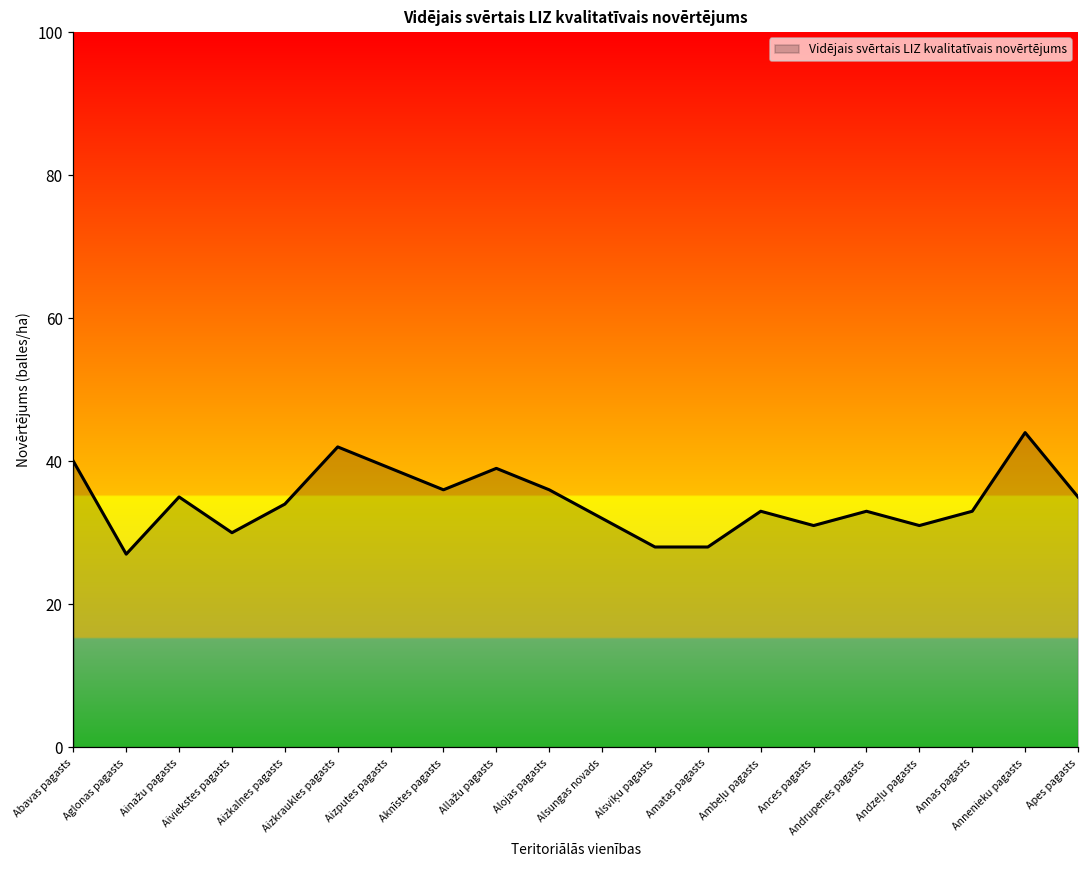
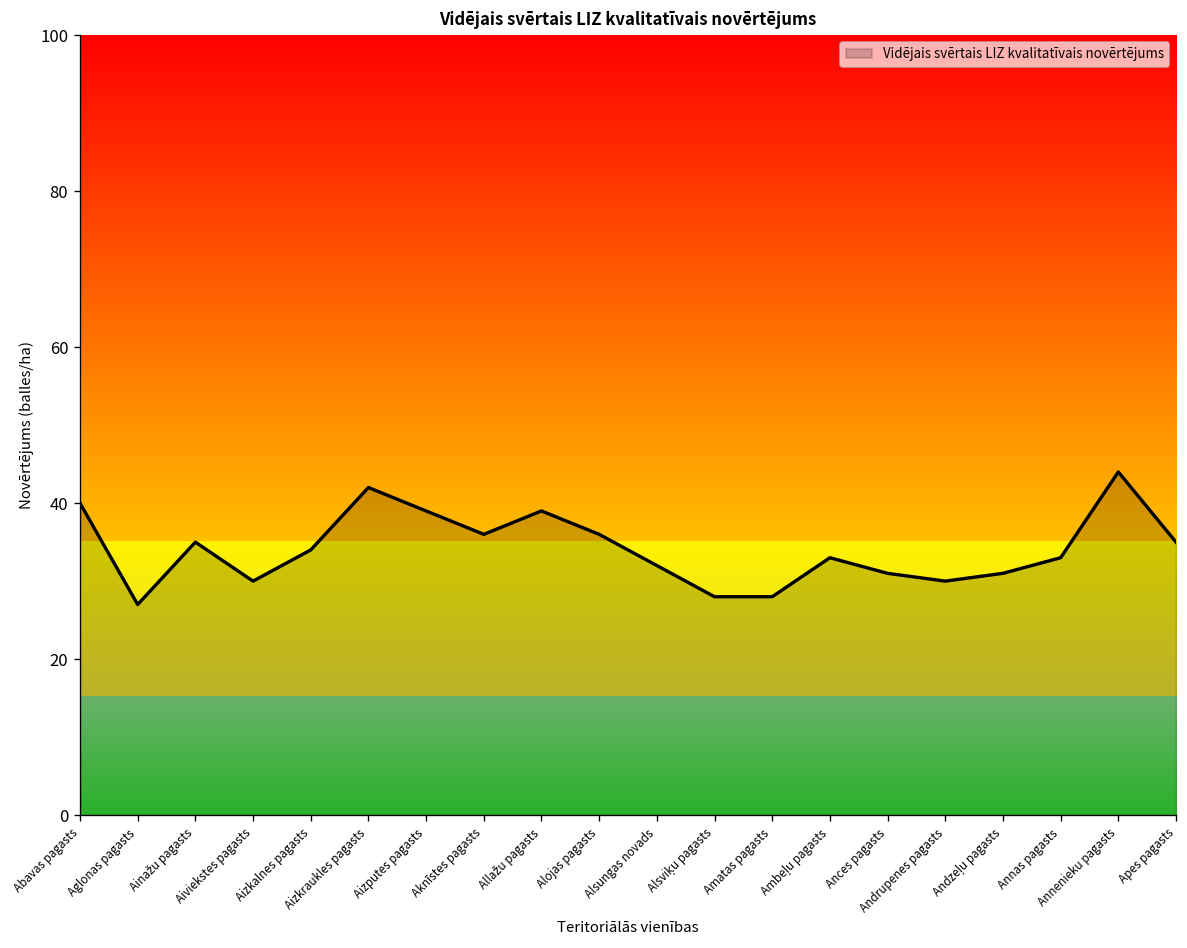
Andrupenes pagasts: 33 -> 30
